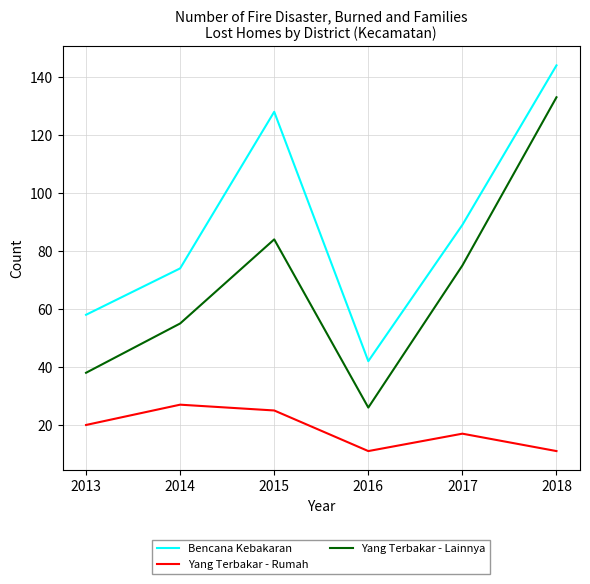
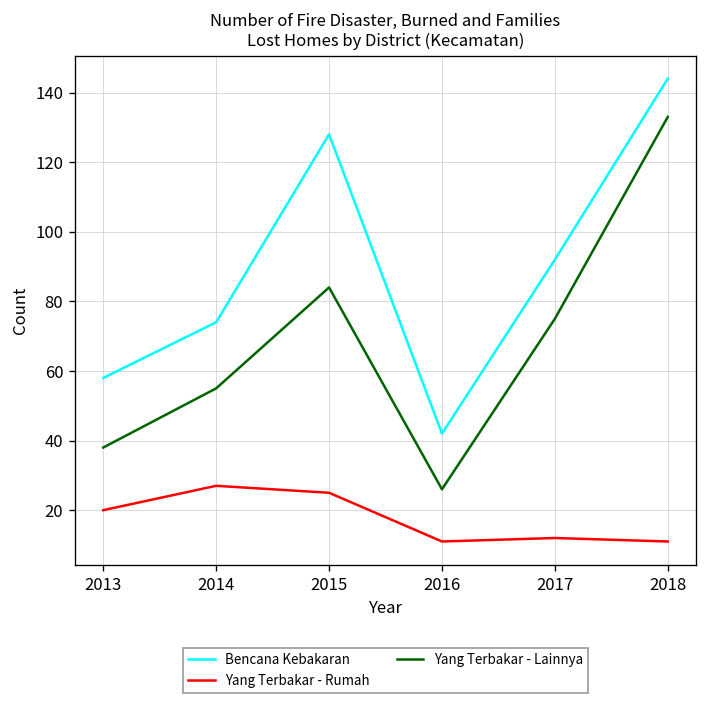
Bencana Kebakaran, 2017: 89 -> 92
Yang Terbakar - Rumah, 2017: 17 -> 12
